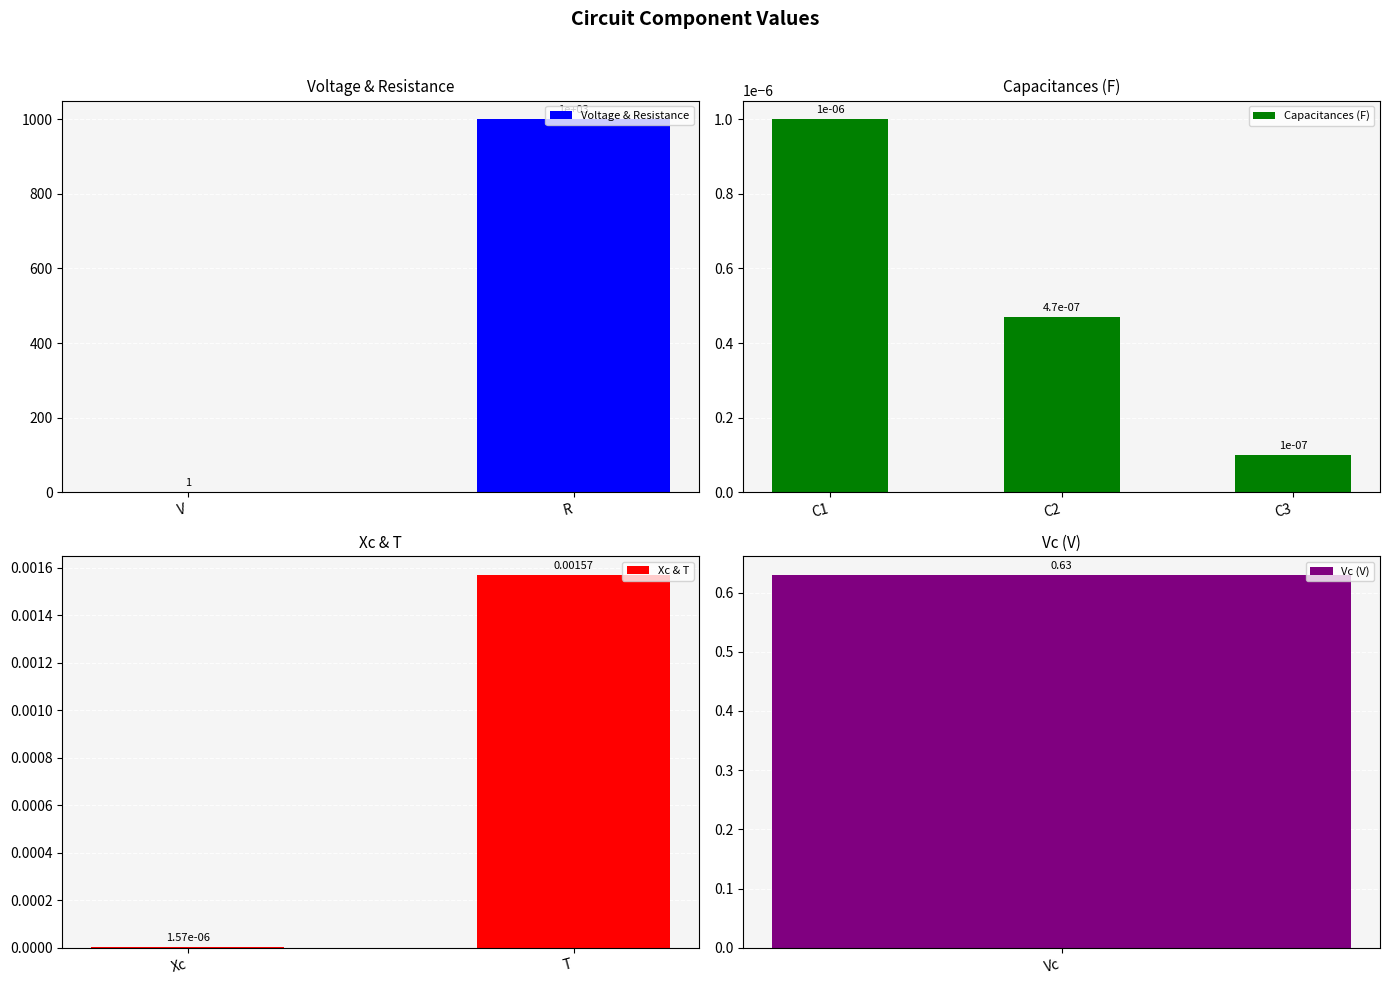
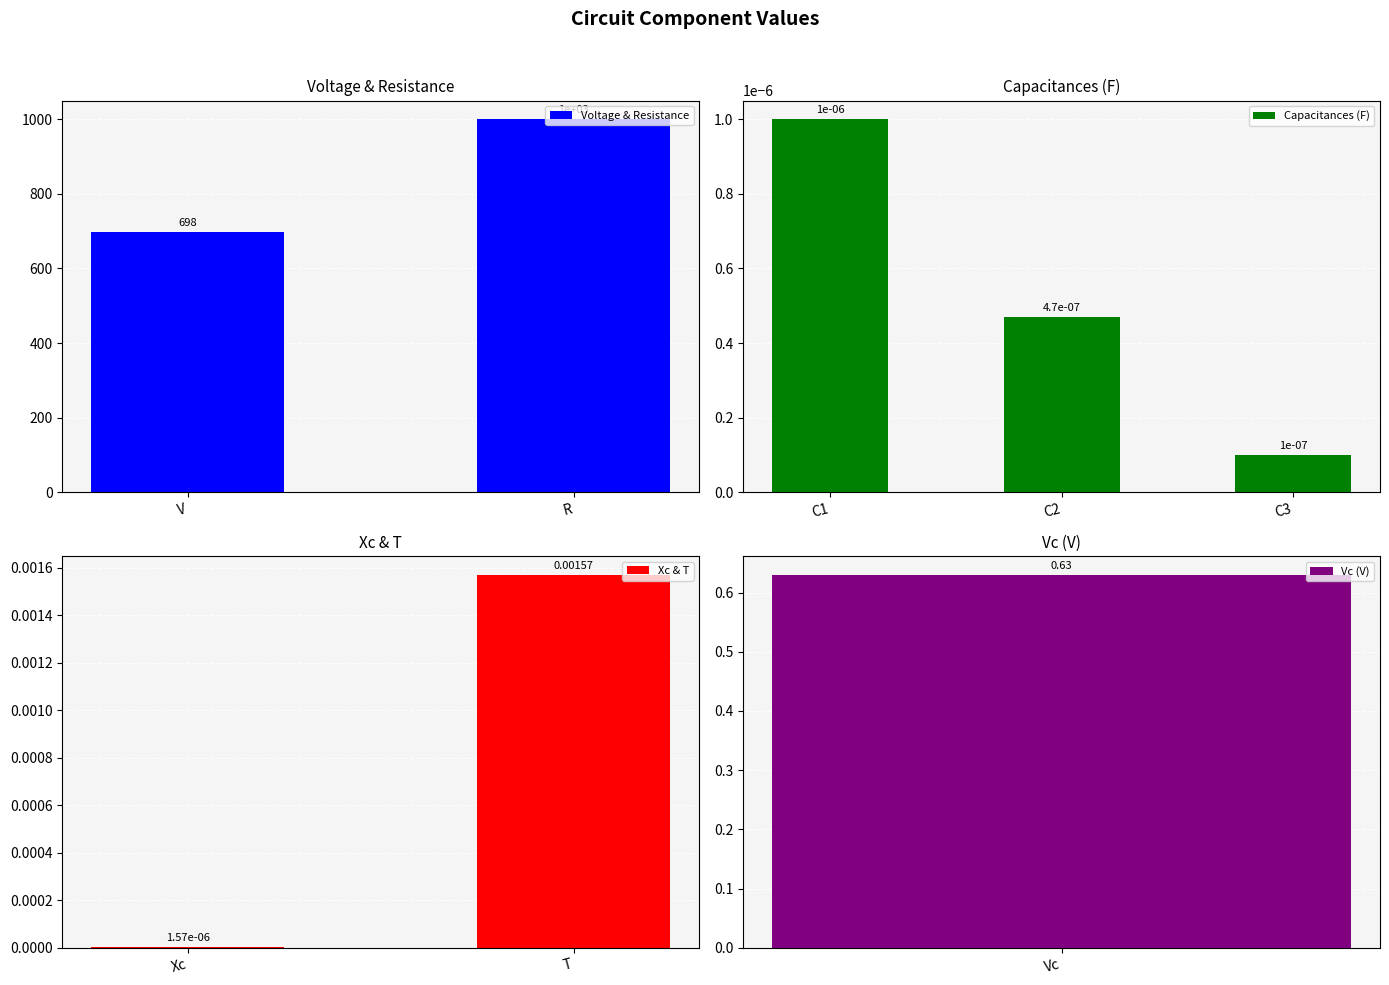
Voltage & Resistance, V: 1 -> 698
